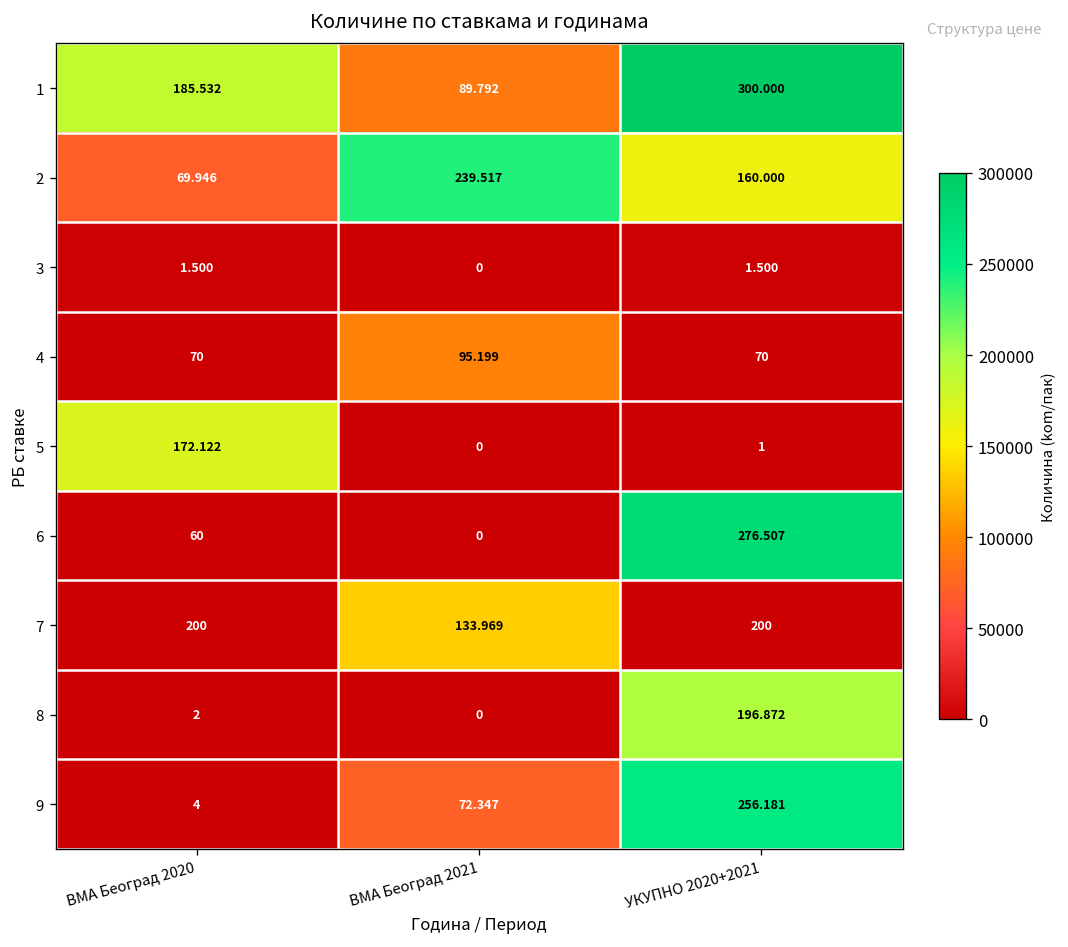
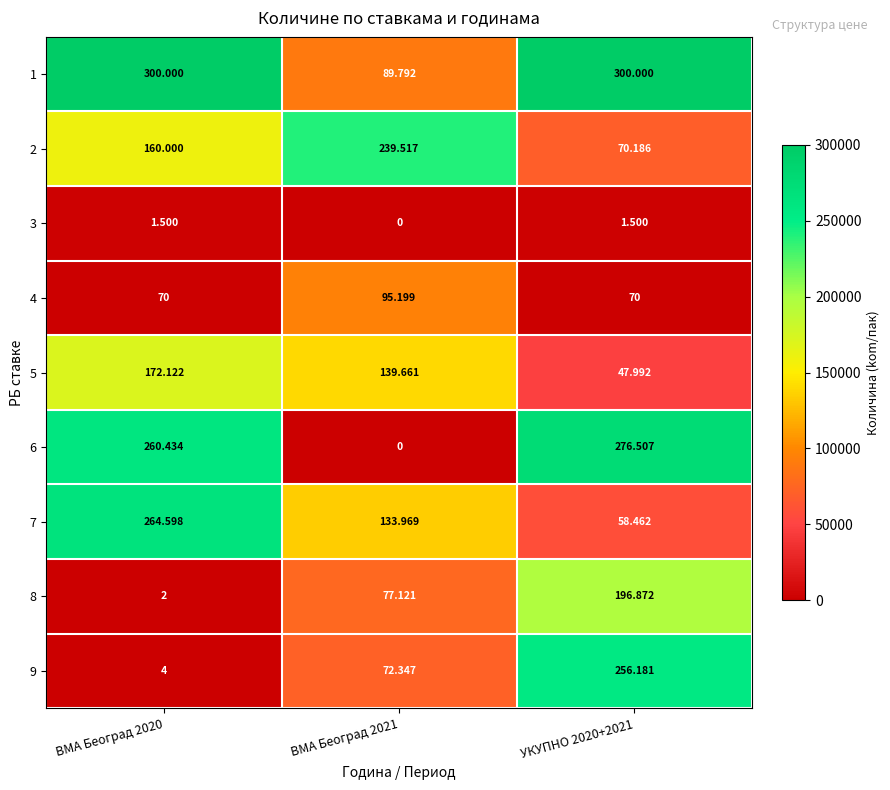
1, ВМА Београд 2020: 185.532 -> 300.000
2, ВМА Београд 2020: 69.946 -> 160.000
2, УКУПНО 2020+2021: 160.000 -> 70.186
5, ВМА Београд 2021: 0 -> 139.661
5, УКУПНО 2020+2021: 1 -> 47.992
6, ВМА Београд 2020: 60 -> 260.434
7, ВМА Београд 2020: 200 -> 264.598
7, УКУПНО 2020+2021: 200 -> 58.462
8, ВМА Београд 2021: 0 -> 77.121
